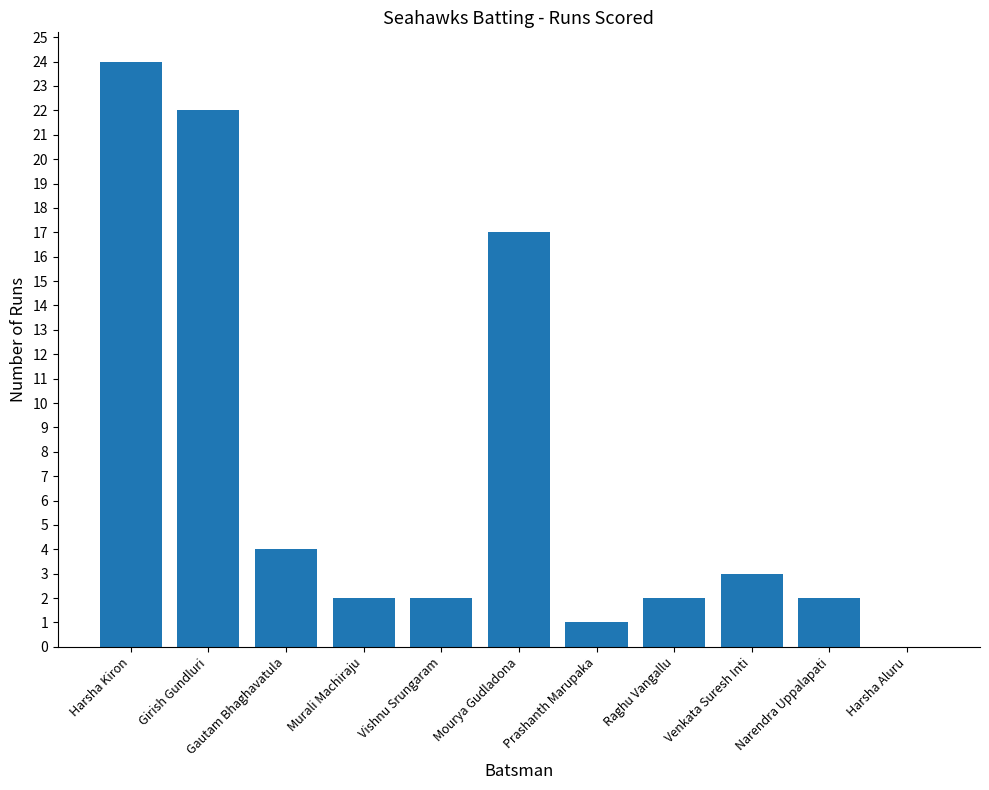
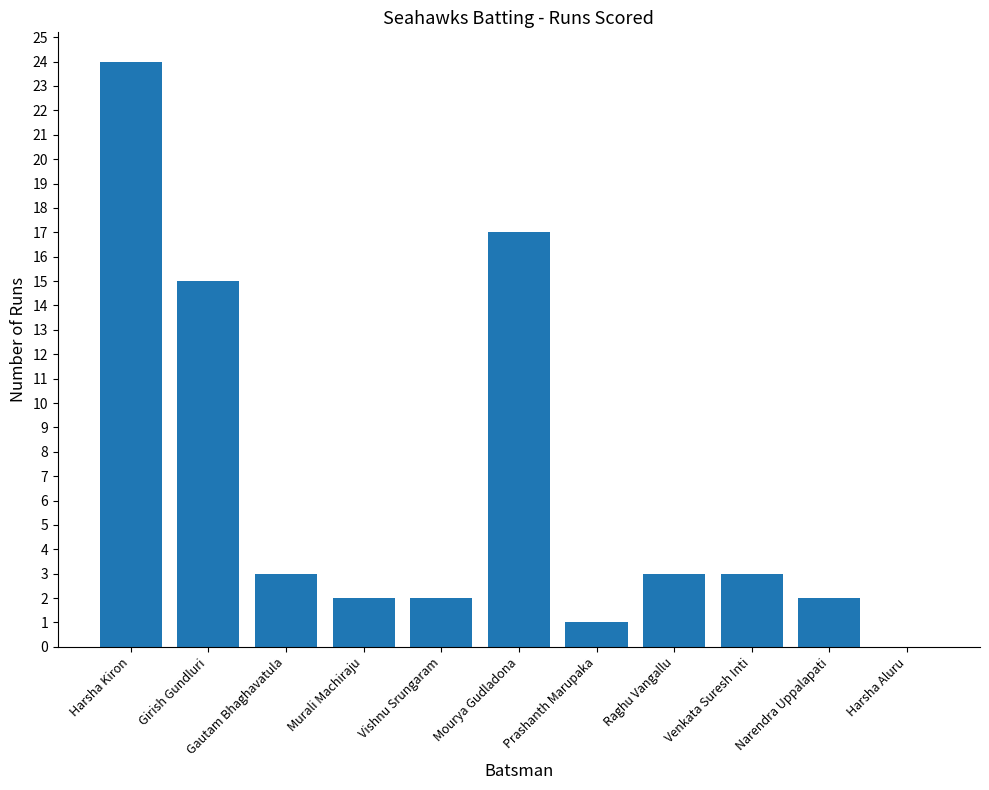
Girish Gundluri: 22 -> 15
Gautam Bhaghavatula: 4 -> 3
Raghu Vangallu: 2 -> 3
